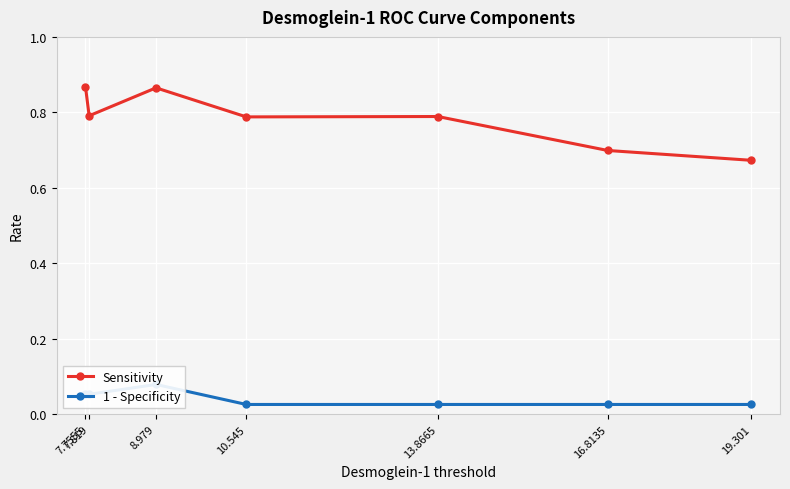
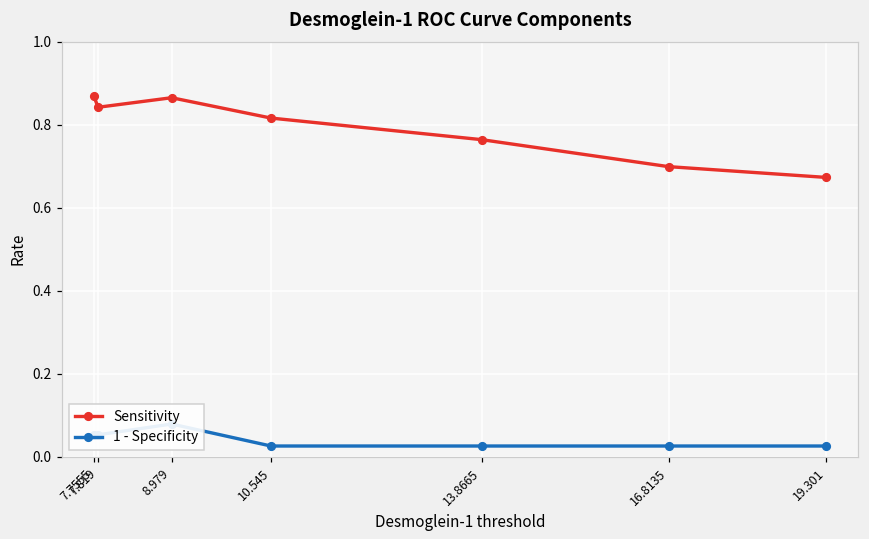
Sensitivity, 7.819: 0.79 -> 0.84
Sensitivity, 10.545: 0.79 -> 0.82
Sensitivity, 13.8665: 0.79 -> 0.76
